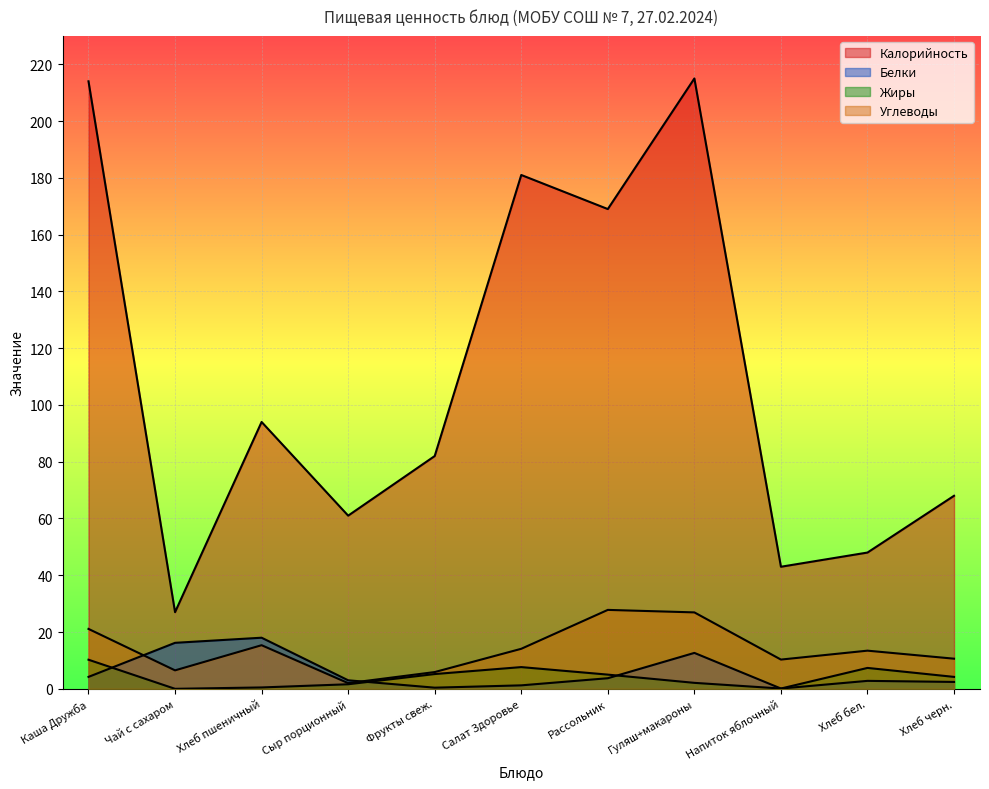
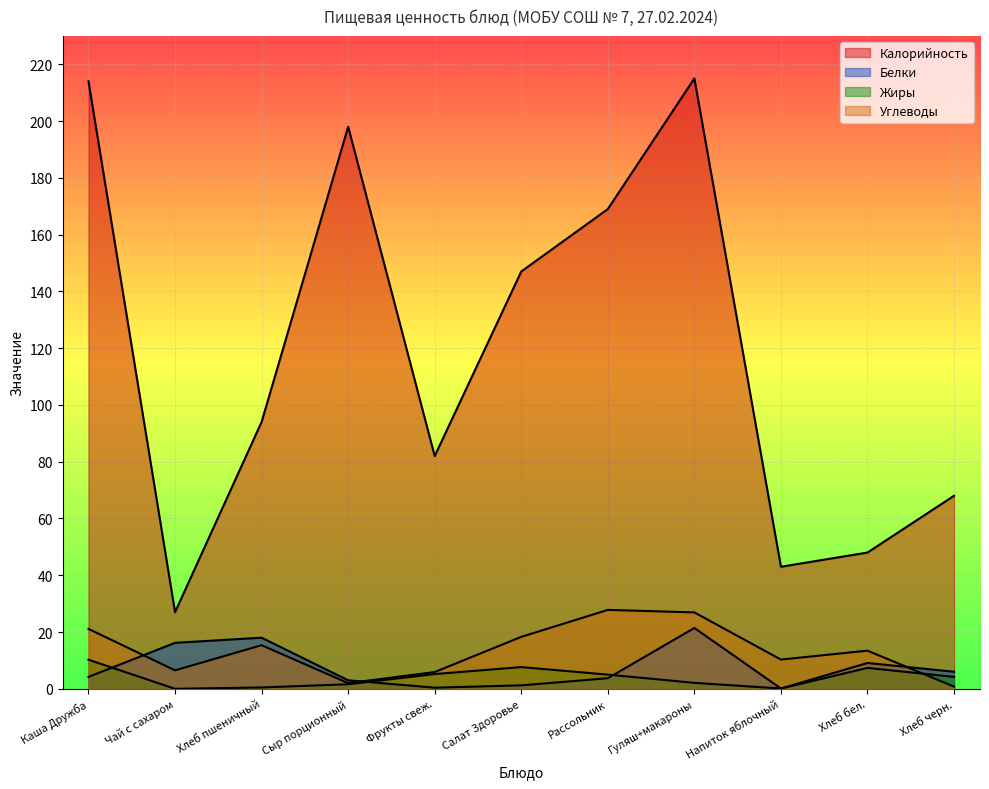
Калорийность, Сыр порционный: 61 -> 198
Калорийность, Салат Здоровье: 181 -> 147
Углеводы, Салат Здоровье: 14 -> 18
Белки, Гуляш+макароны: 13 -> 21
Белки, Хлеб бел.: 3 -> 9
Белки, Хлеб черн.: 2 -> 6
Углеводы, Хлеб черн.: 11 -> 1
